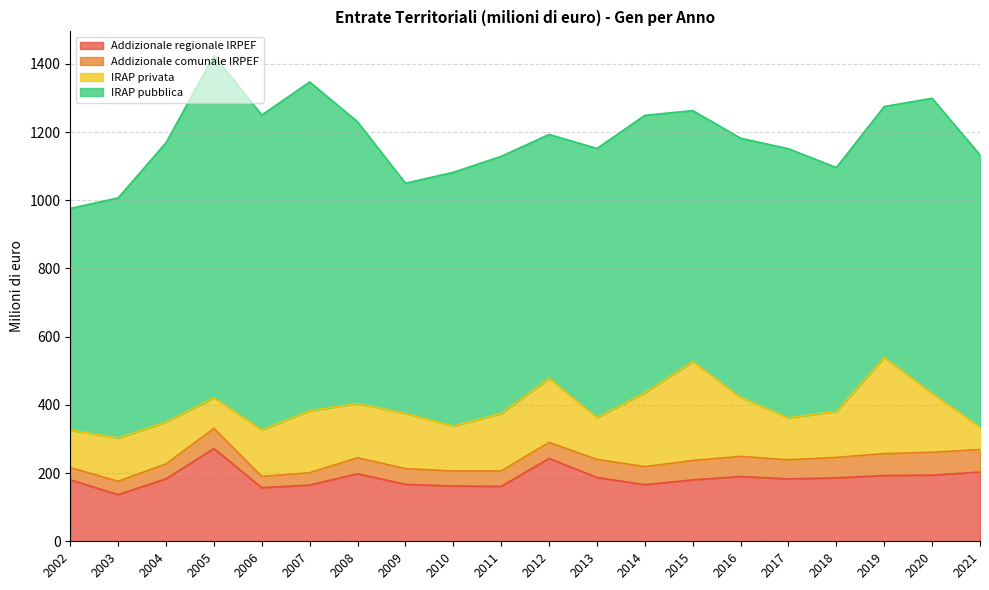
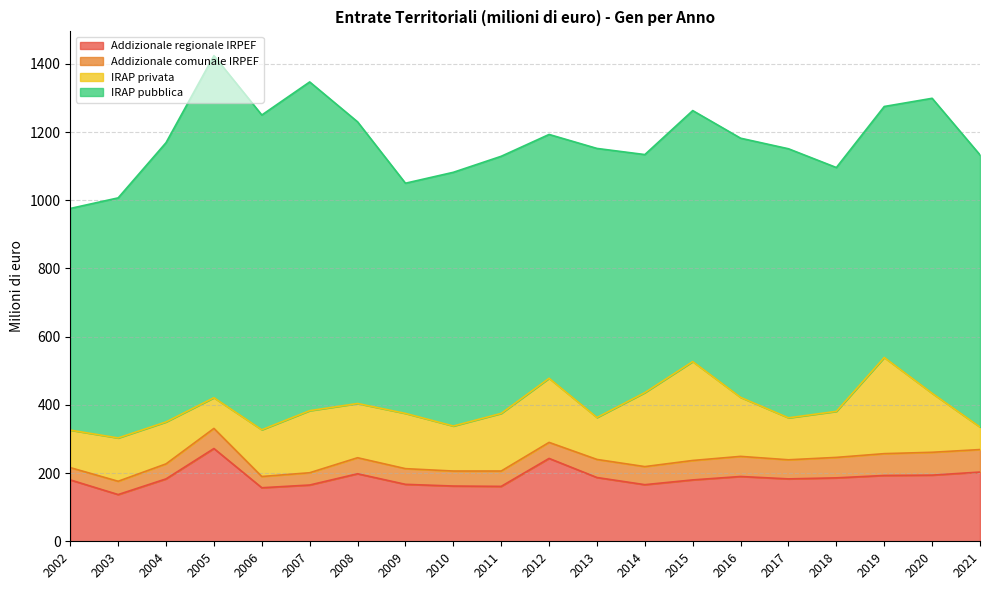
IRAP pubblica, 2014: 810 -> 700
